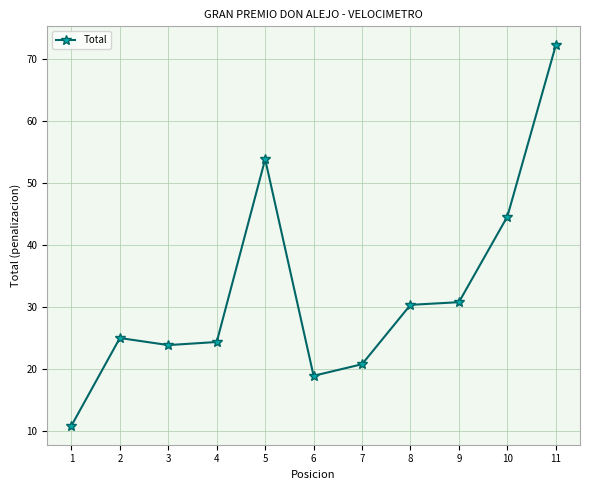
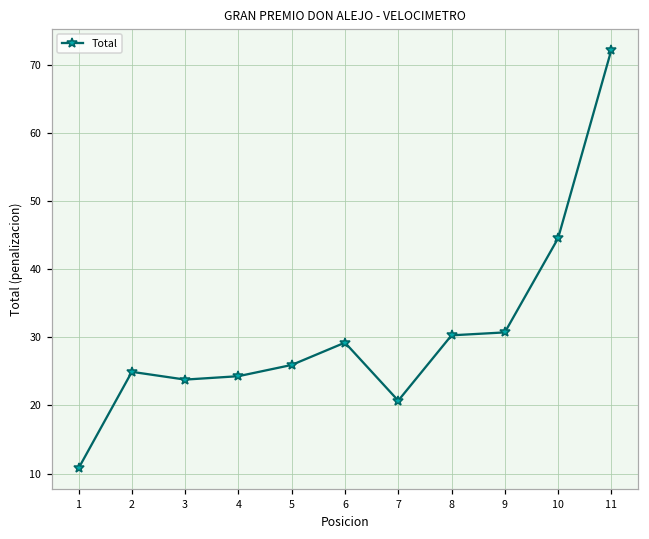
5: 54 -> 26
6: 19 -> 29
